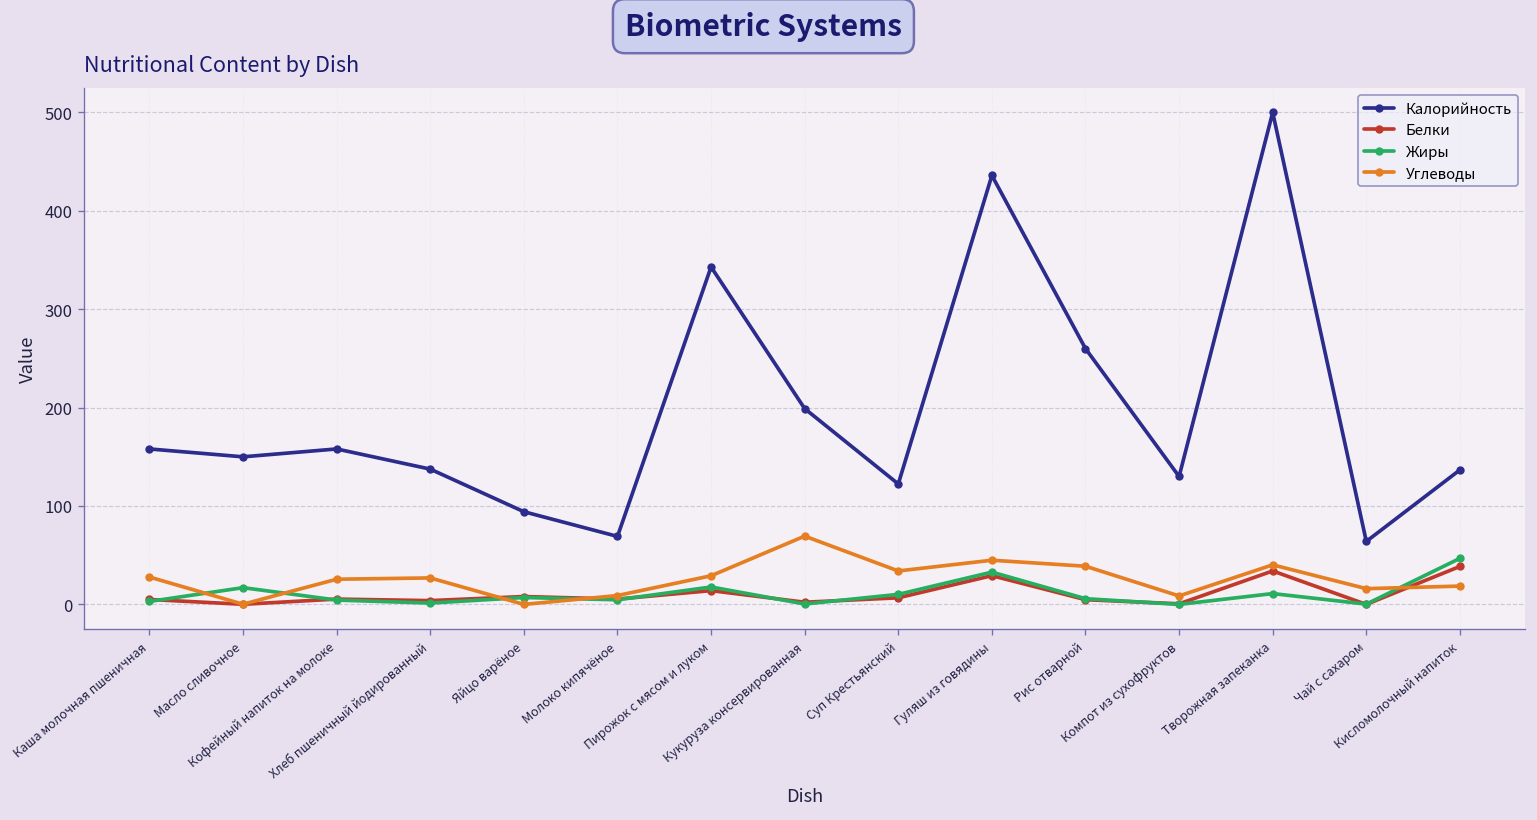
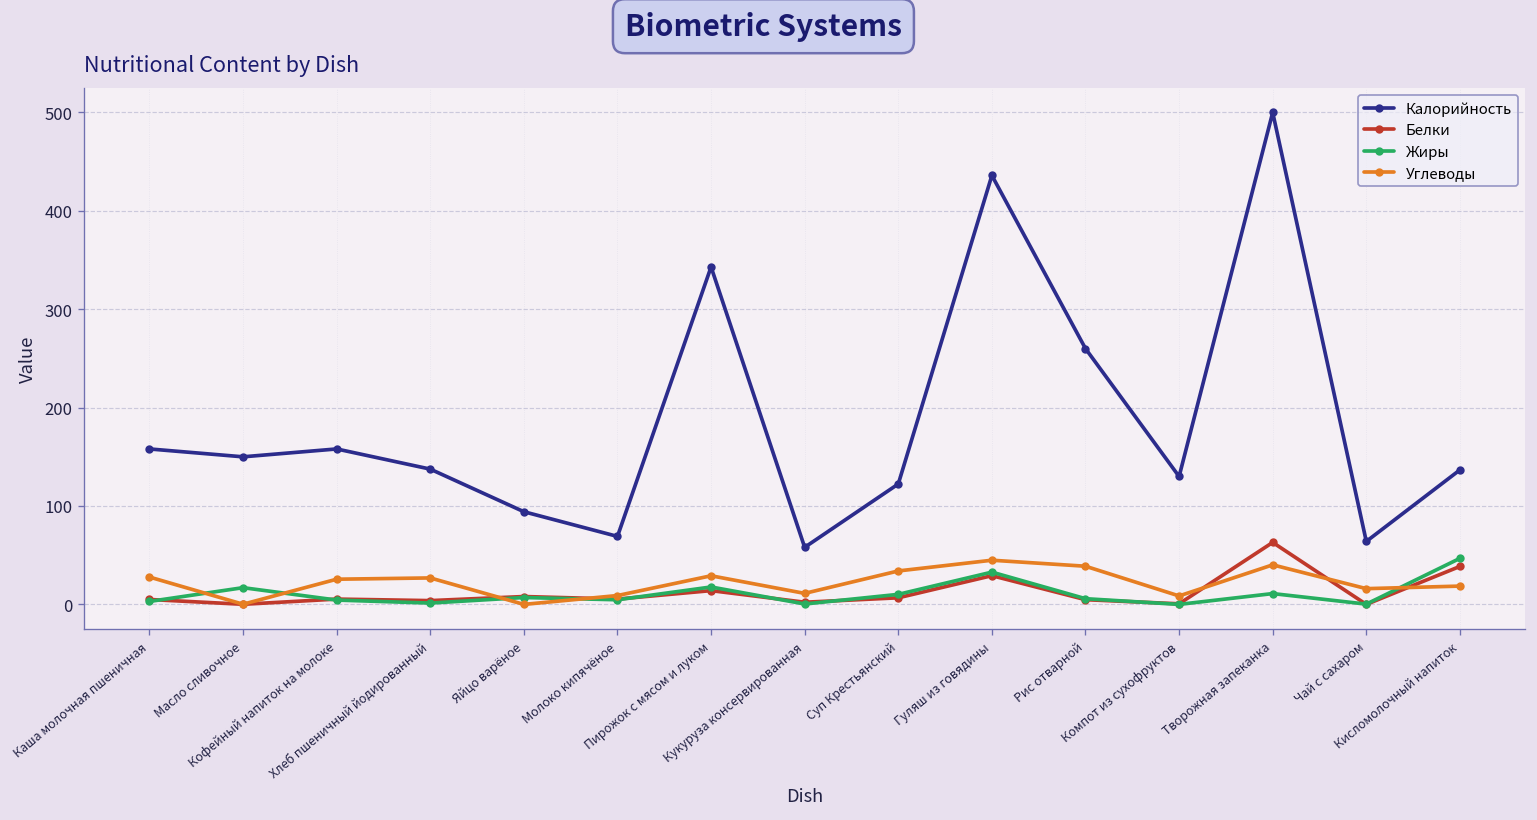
Калорийность, Кукуруза консервированная: 200 -> 60
Углеводы, Кукуруза консервированная: 70 -> 10
Белки, Творожная запеканка: 30 -> 60
